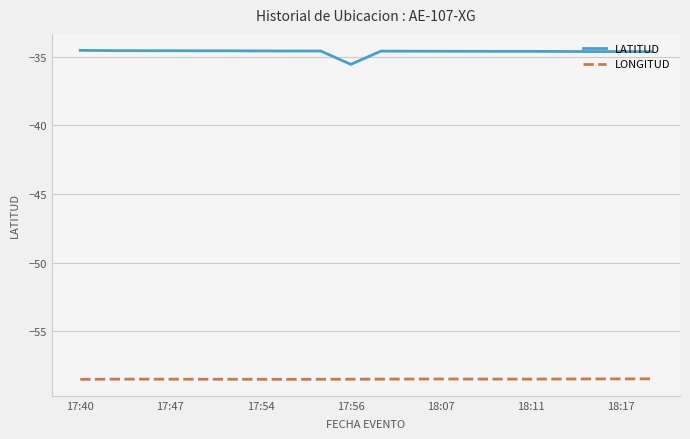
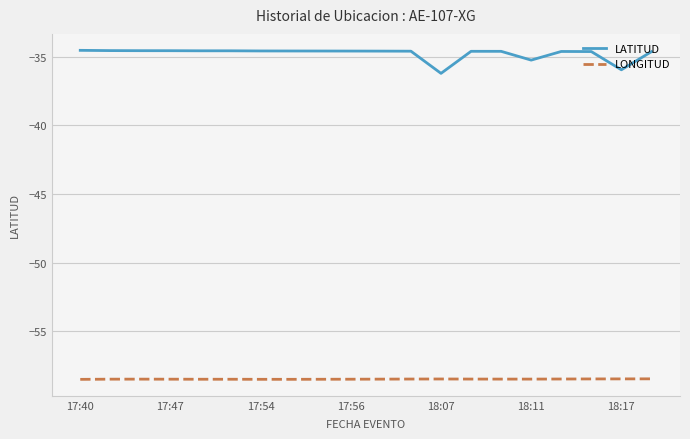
LATITUD, 17:56: -35.5 -> -34.6
LATITUD, 18:07: -34.6 -> -36.2
LATITUD, 18:11: -34.6 -> -35.2
LATITUD, 18:17: -34.6 -> -35.9
